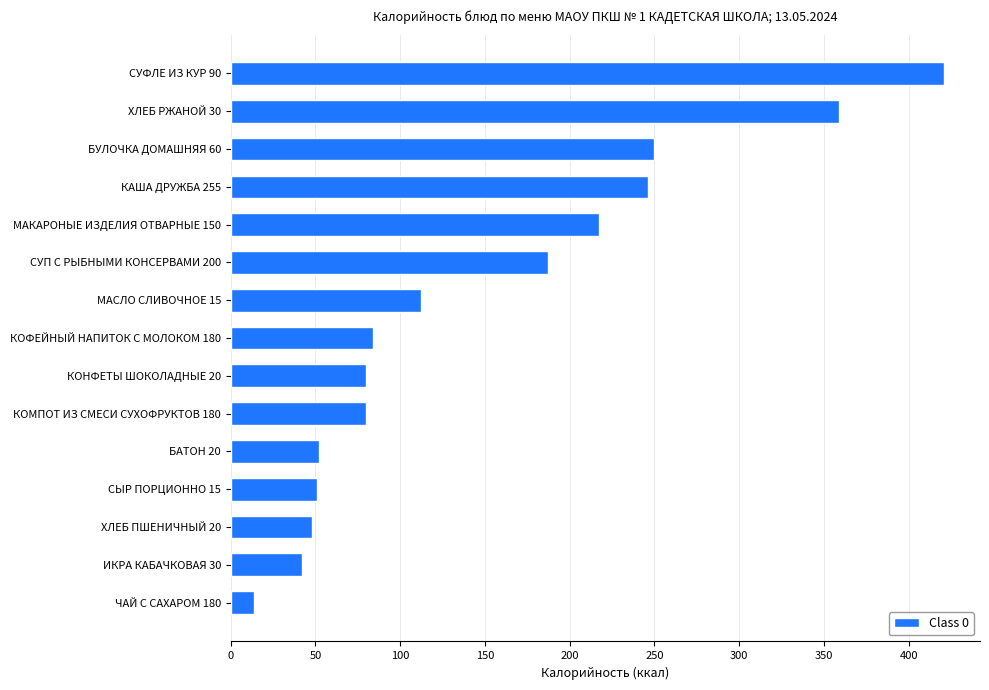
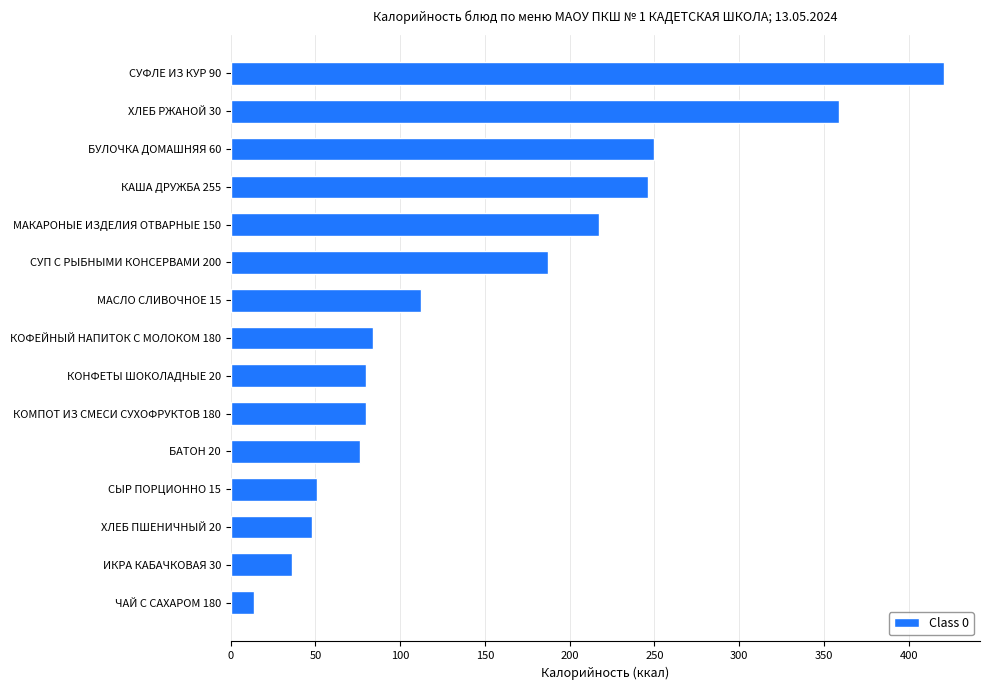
БАТОН 20: 52 -> 76
ИКРА КАБАЧКОВАЯ 30: 42 -> 36
